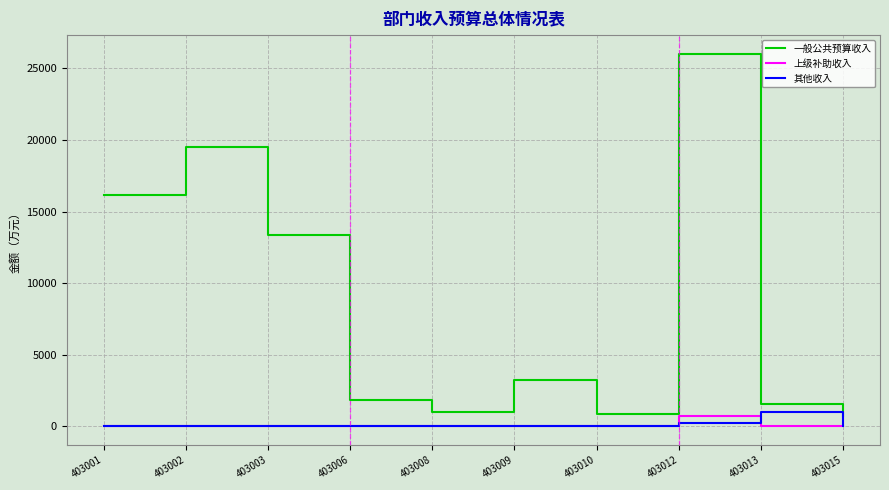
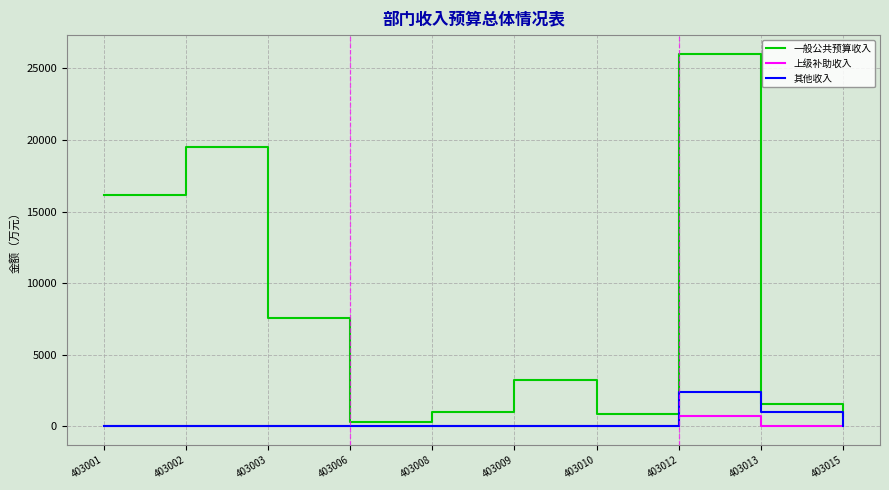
一般公共预算收入, 403003: 13300 -> 7500
一般公共预算收入, 403006: 1900 -> 300
其他收入, 403012: 300 -> 2400
